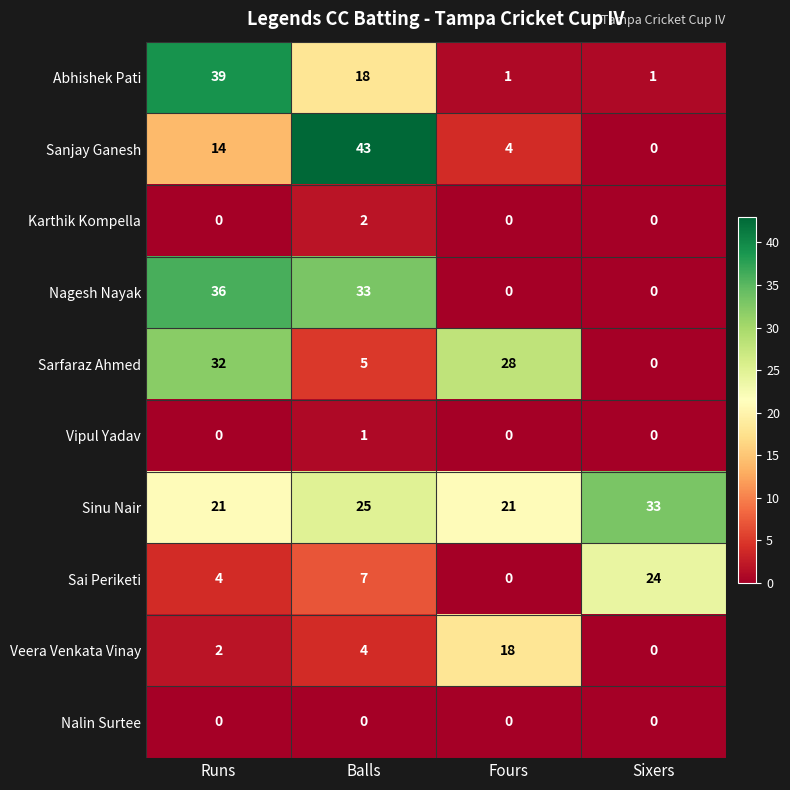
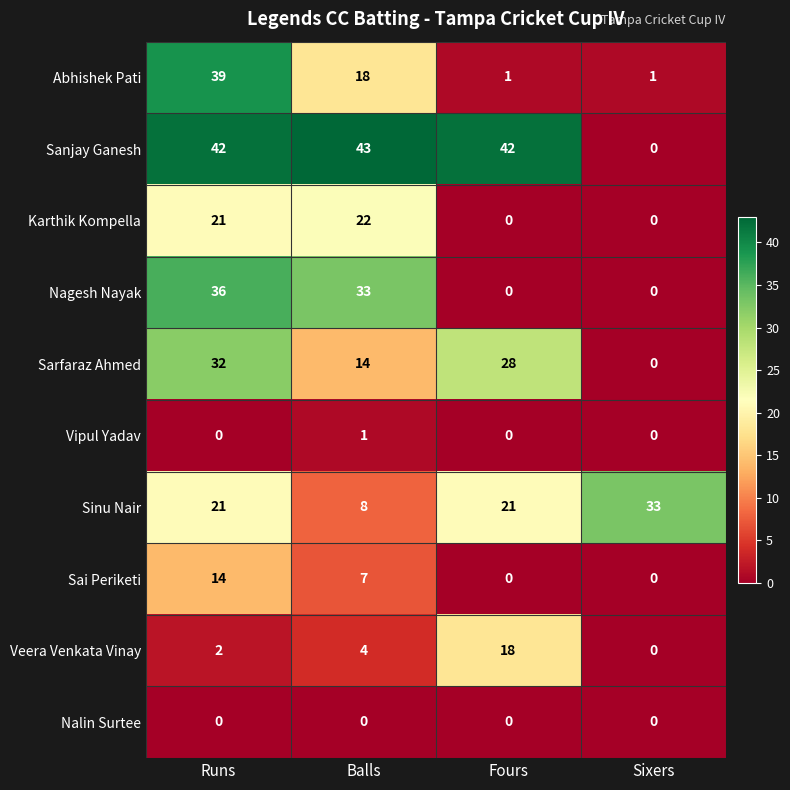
Sanjay Ganesh, Runs: 14 -> 42
Sanjay Ganesh, Fours: 4 -> 42
Karthik Kompella, Runs: 0 -> 21
Karthik Kompella, Balls: 2 -> 22
Sarfaraz Ahmed, Balls: 5 -> 14
Sinu Nair, Balls: 25 -> 8
Sai Periketi, Runs: 4 -> 14
Sai Periketi, Sixers: 24 -> 0
